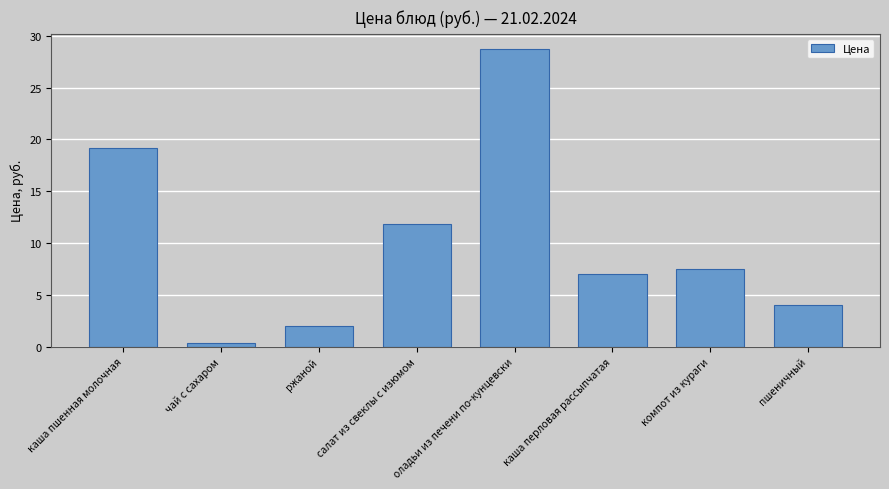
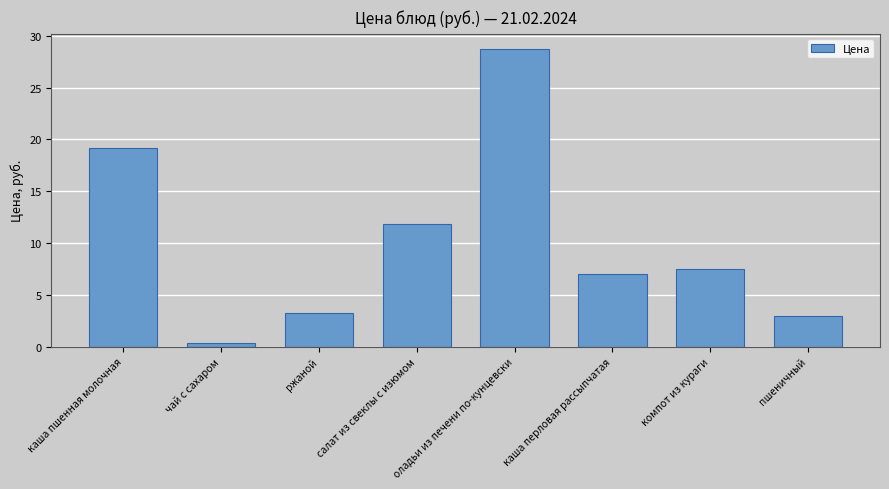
ржаной: 2.0 -> 3.2
пшеничный: 4.1 -> 2.9
